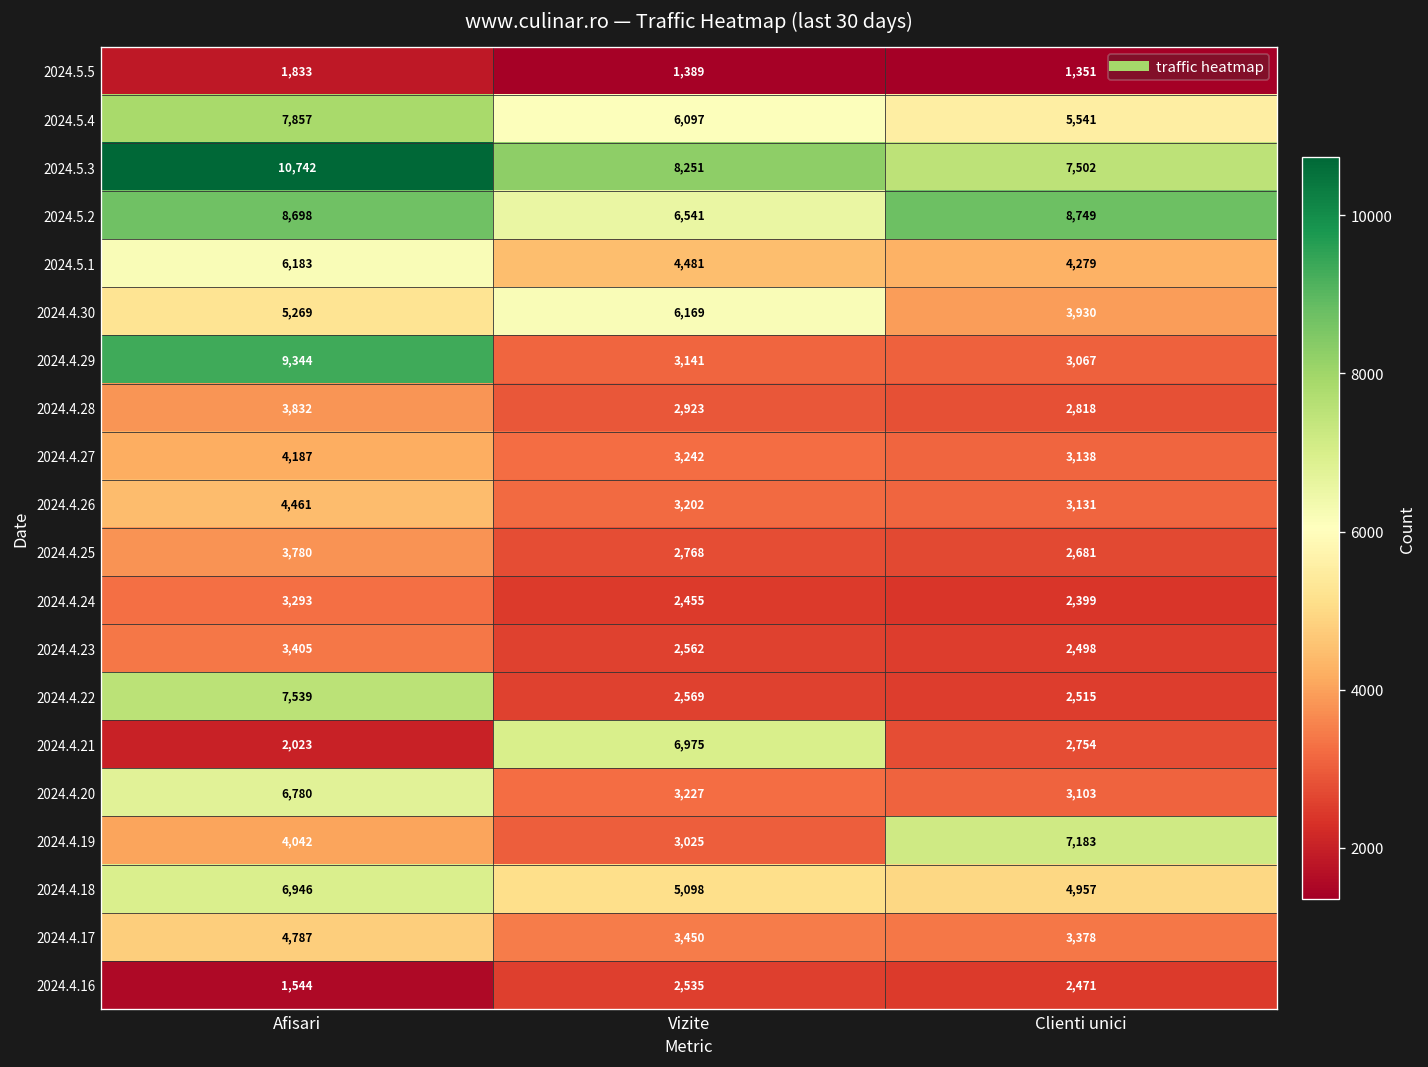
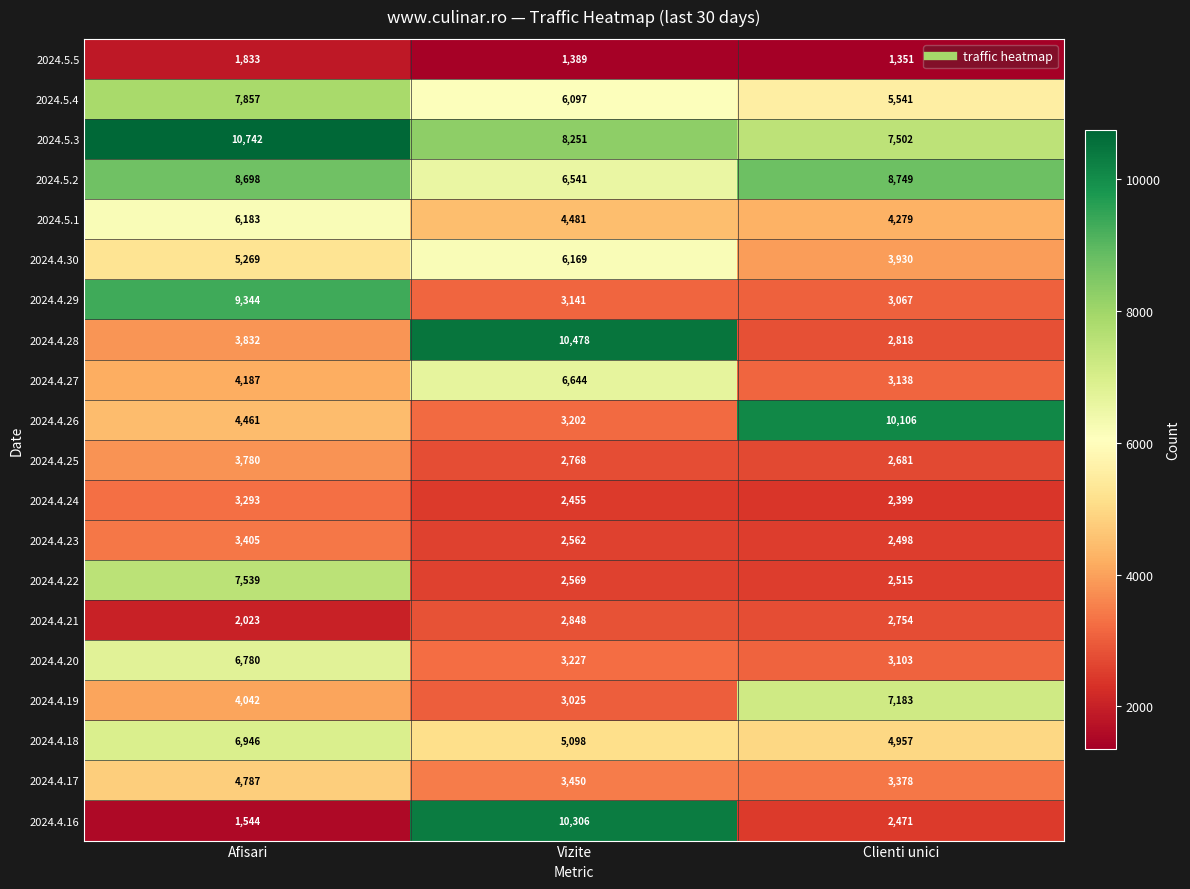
2024.4.28, Vizite: 2,923 -> 10,478
2024.4.27, Vizite: 3,242 -> 6,644
2024.4.26, Clienti unici: 3,131 -> 10,106
2024.4.21, Vizite: 6,975 -> 2,848
2024.4.16, Vizite: 2,535 -> 10,306
